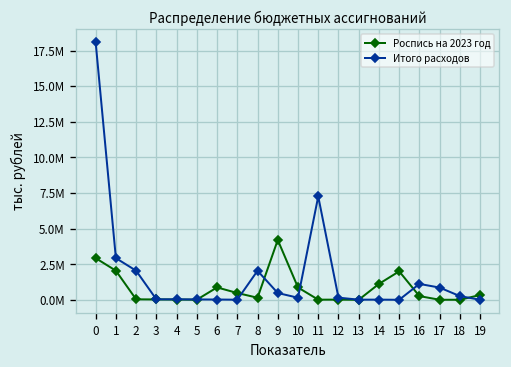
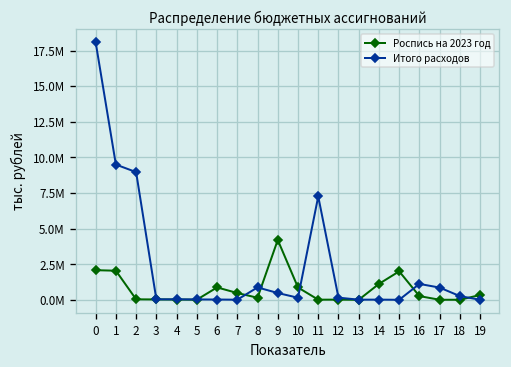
Роспись на 2023 год, 0: 2900000 -> 2100000
Итого расходов, 1: 2900000 -> 9500000
Итого расходов, 2: 2000000 -> 9000000
Итого расходов, 8: 2000000 -> 900000
